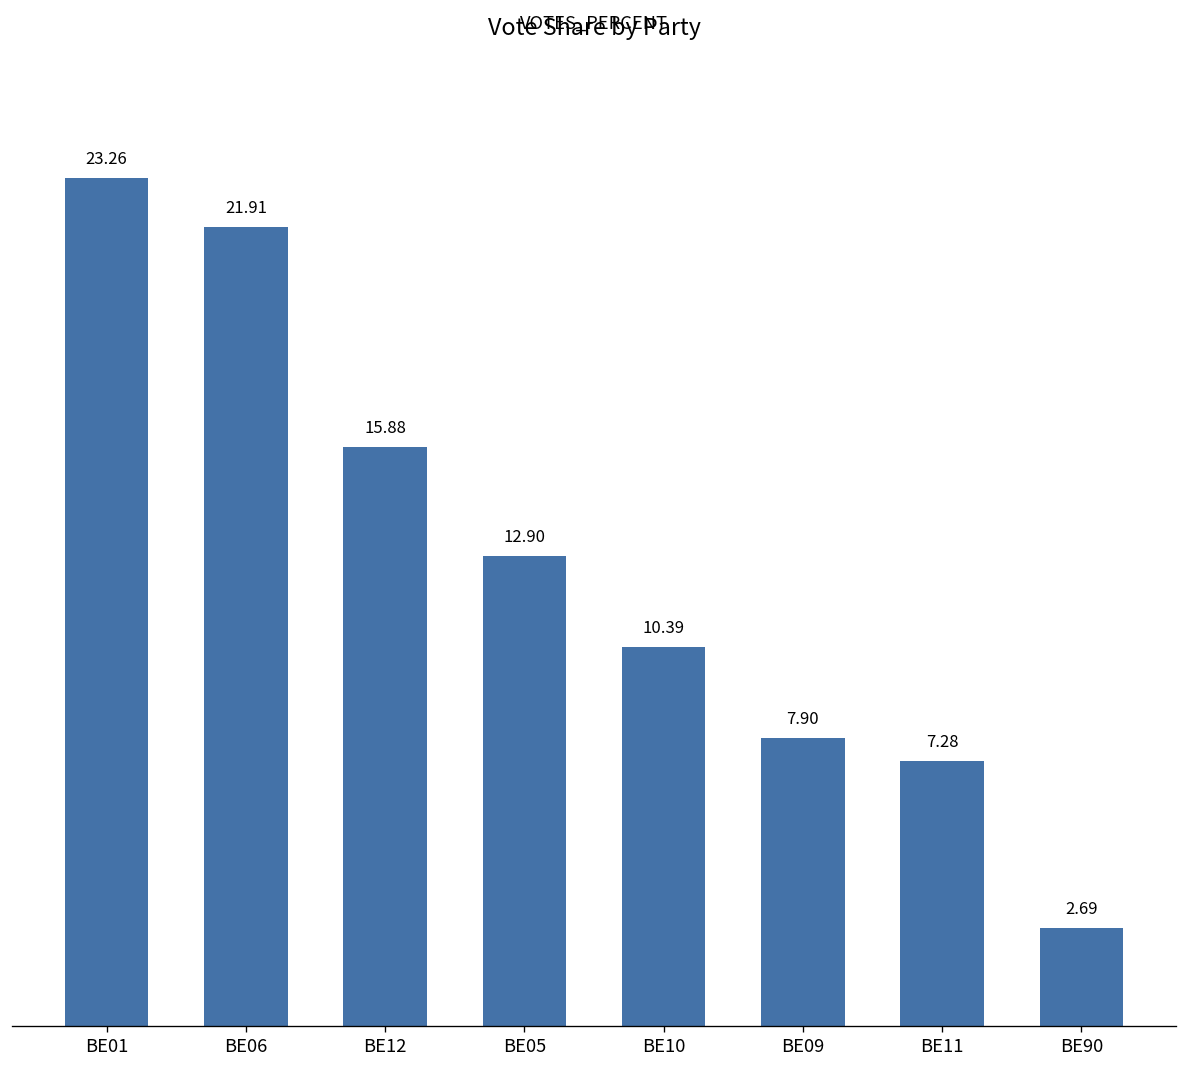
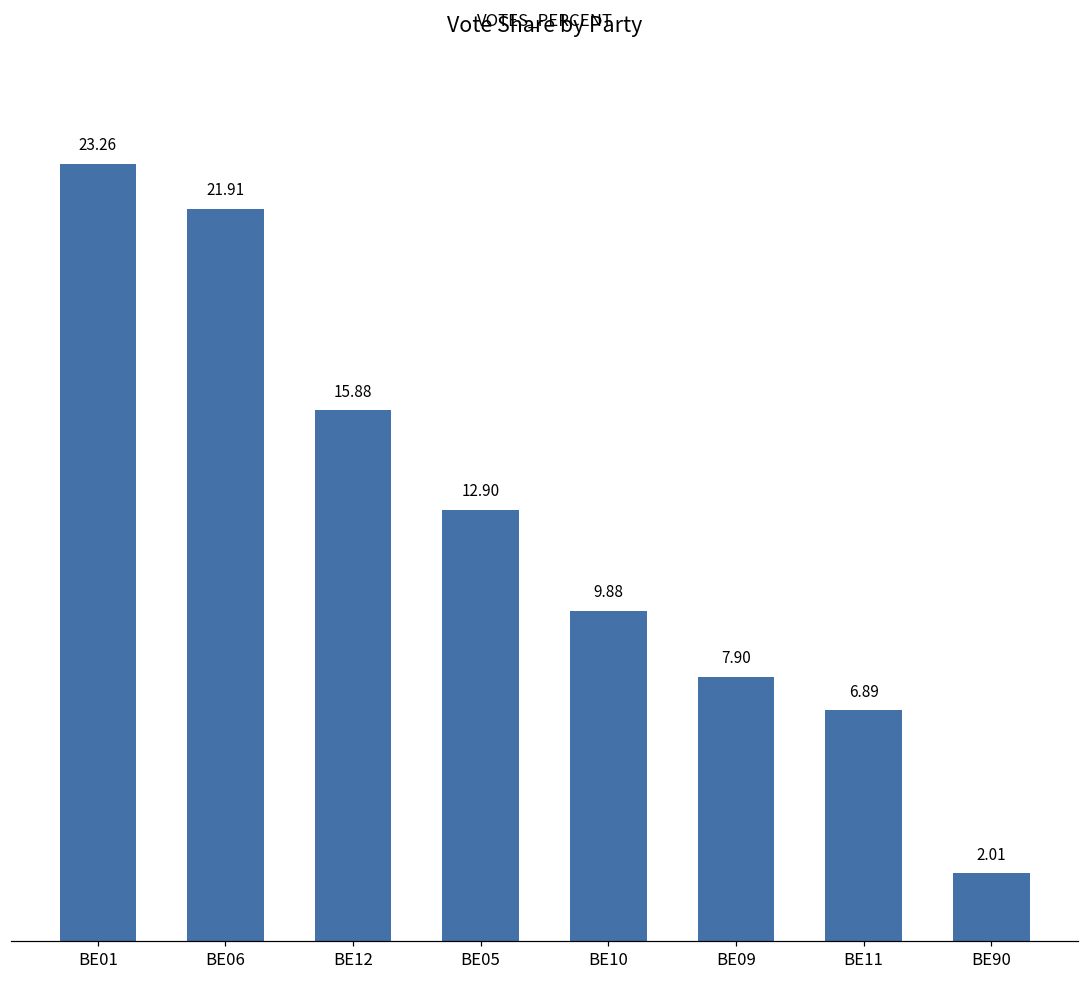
BE10: 10.39 -> 9.88
BE11: 7.28 -> 6.89
BE90: 2.69 -> 2.01
